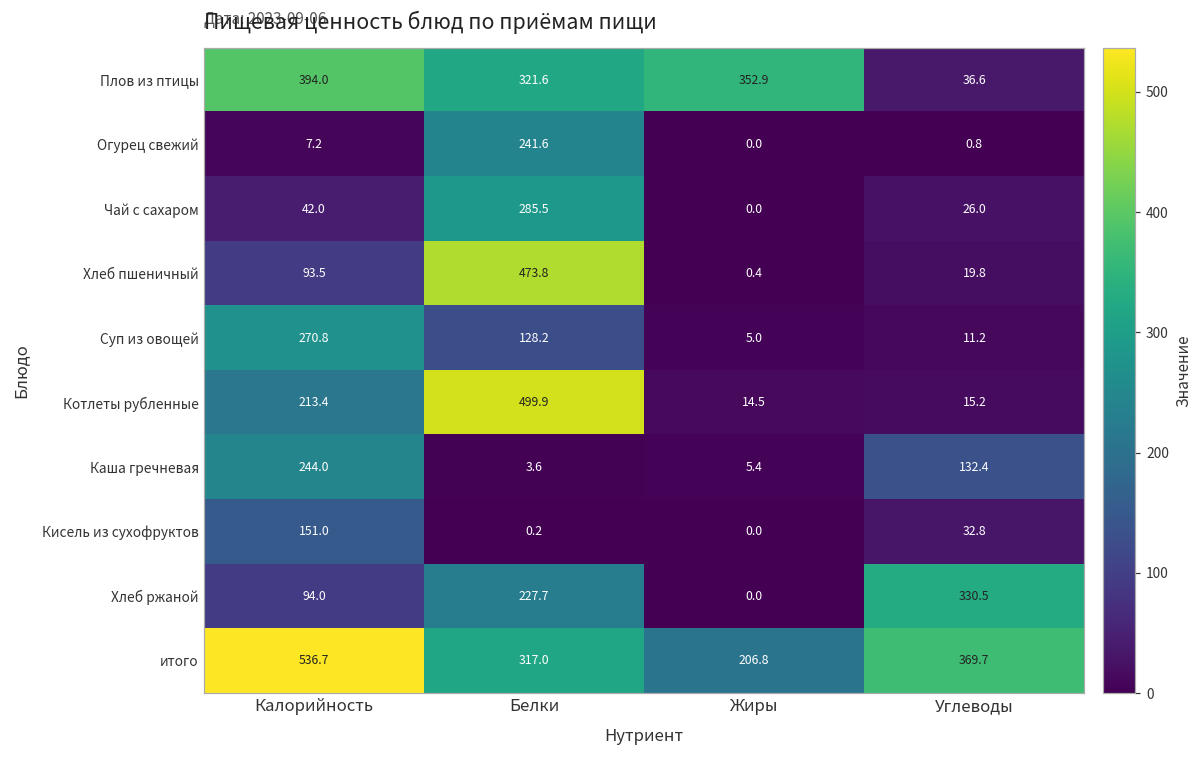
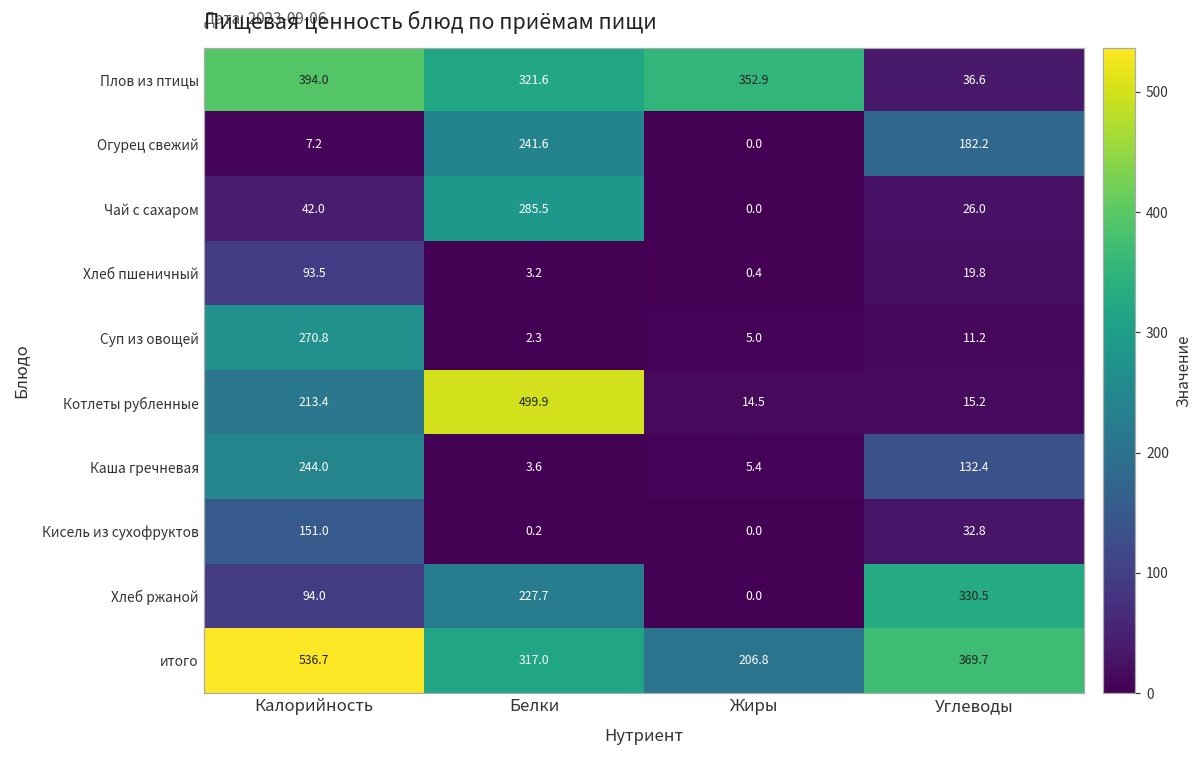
Огурец свежий, Углеводы: 0.8 -> 182.2
Хлеб пшеничный, Белки: 473.8 -> 3.2
Суп из овощей, Белки: 128.2 -> 2.3
